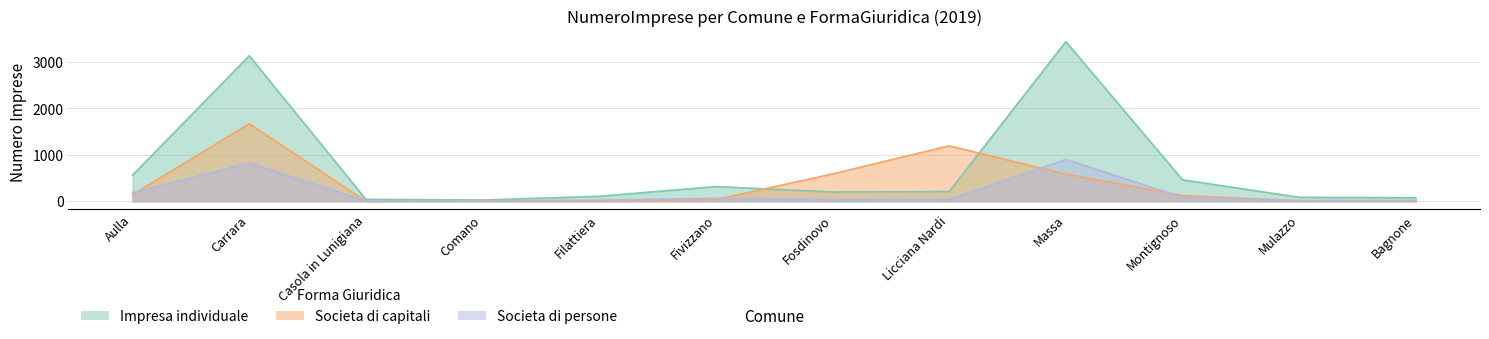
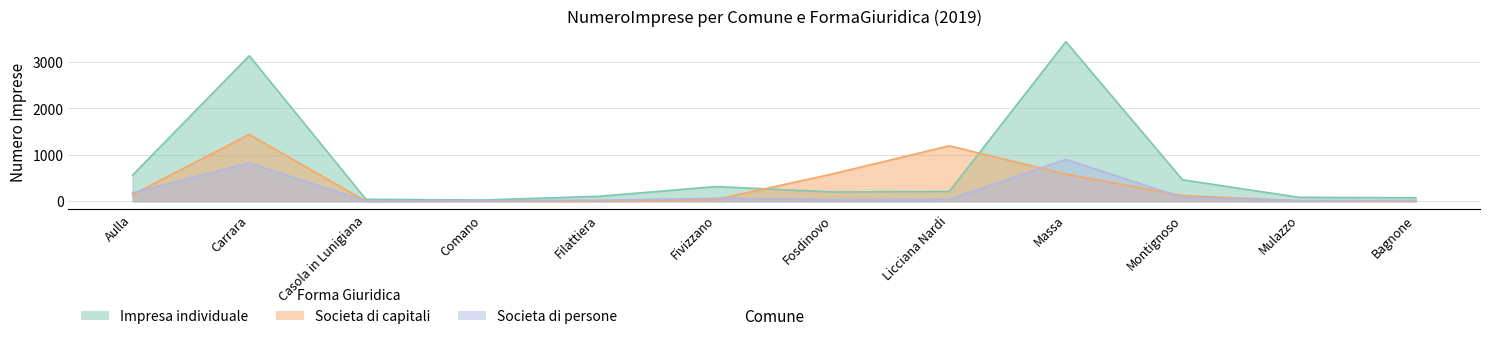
Societa di capitali, Carrara: 1700 -> 1400
